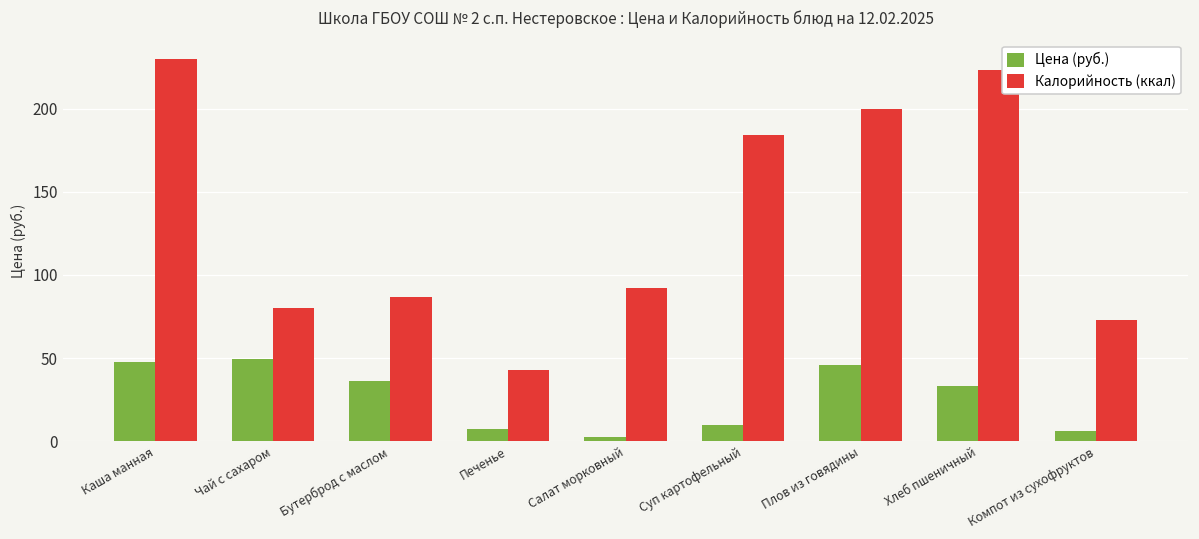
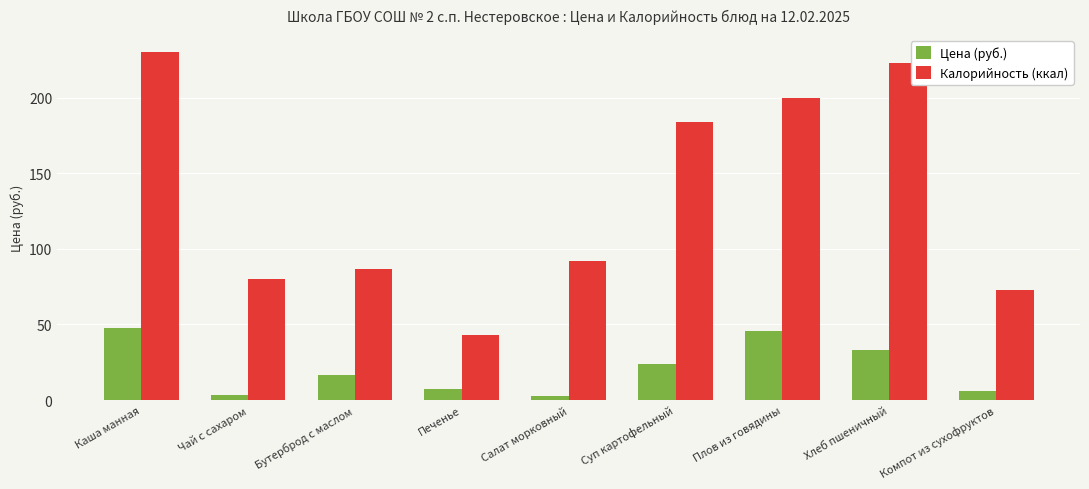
Цена (руб.), Чай с сахаром: 49 -> 3
Цена (руб.), Бутерброд с маслом: 36 -> 17
Цена (руб.), Суп картофельный: 10 -> 24
